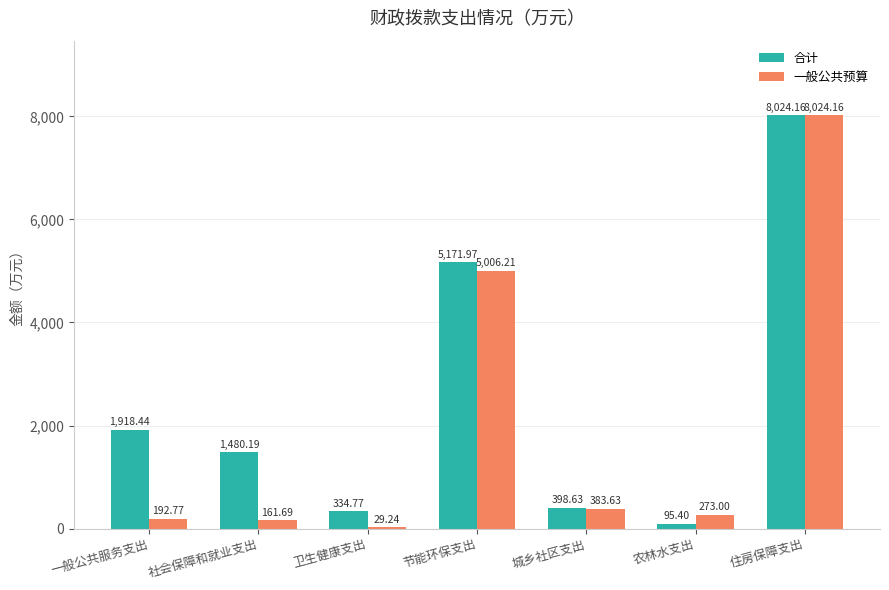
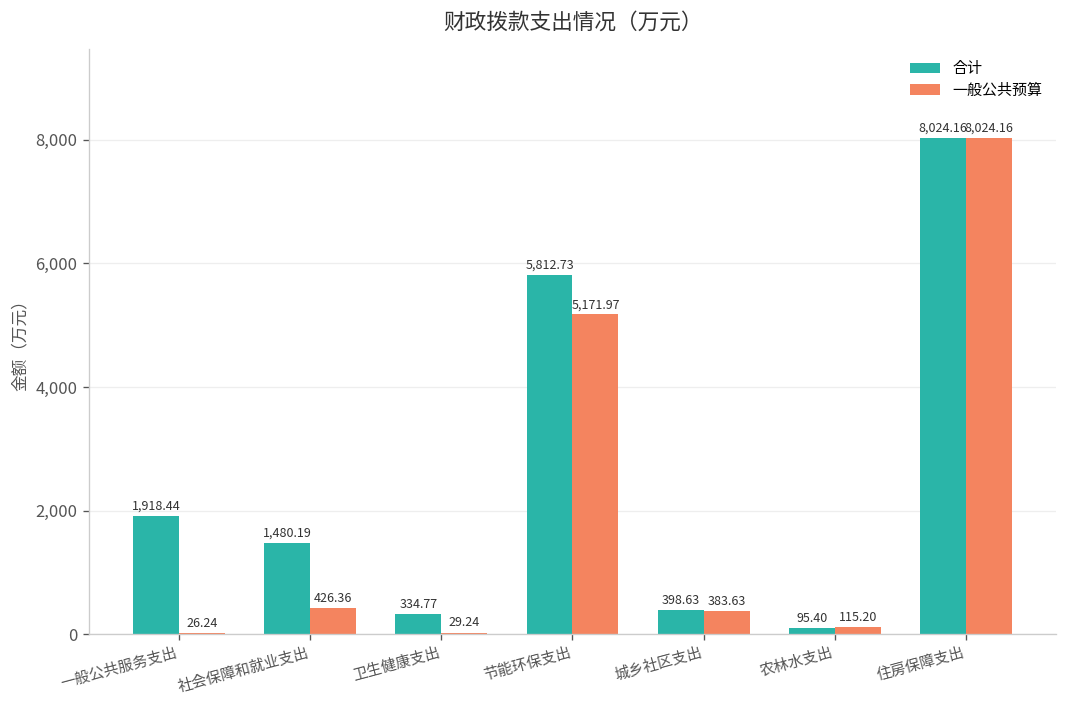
一般公共预算, 一般公共服务支出: 192.77 -> 26.24
一般公共预算, 社会保障和就业支出: 161.69 -> 426.36
合计, 节能环保支出: 5,171.97 -> 5,812.73
一般公共预算, 节能环保支出: 5,006.21 -> 5,171.97
一般公共预算, 农林水支出: 273.00 -> 115.20
